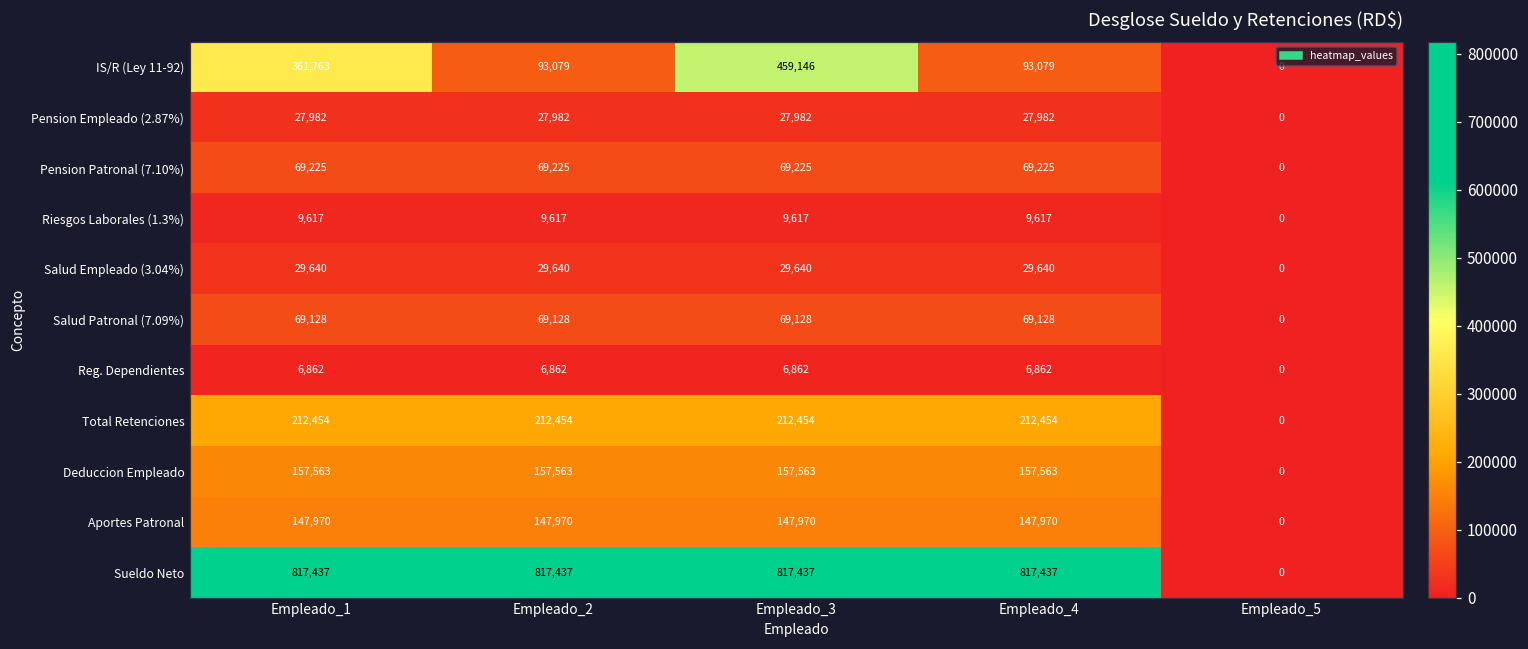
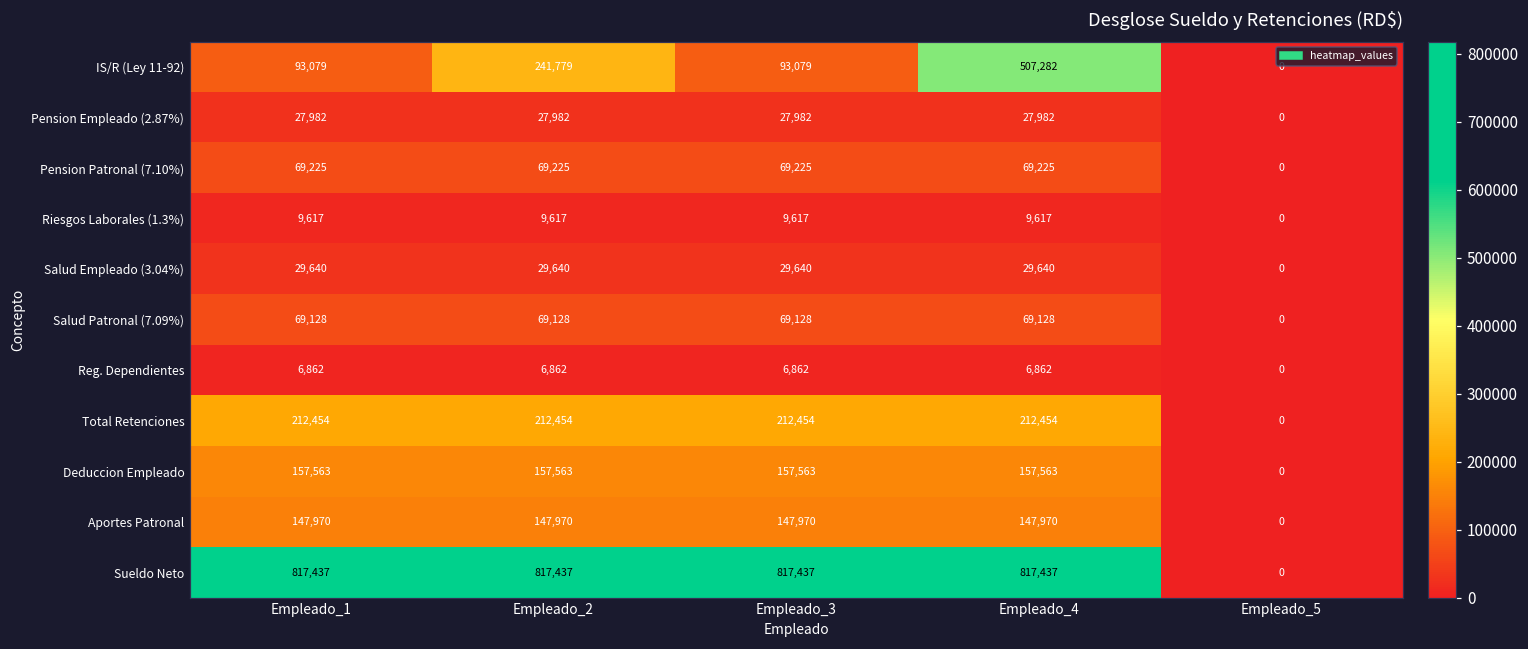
IS/R (Ley 11-92), Empleado_1: 361,763 -> 93,079
IS/R (Ley 11-92), Empleado_2: 93,079 -> 241,779
IS/R (Ley 11-92), Empleado_3: 459,146 -> 93,079
IS/R (Ley 11-92), Empleado_4: 93,079 -> 507,282
